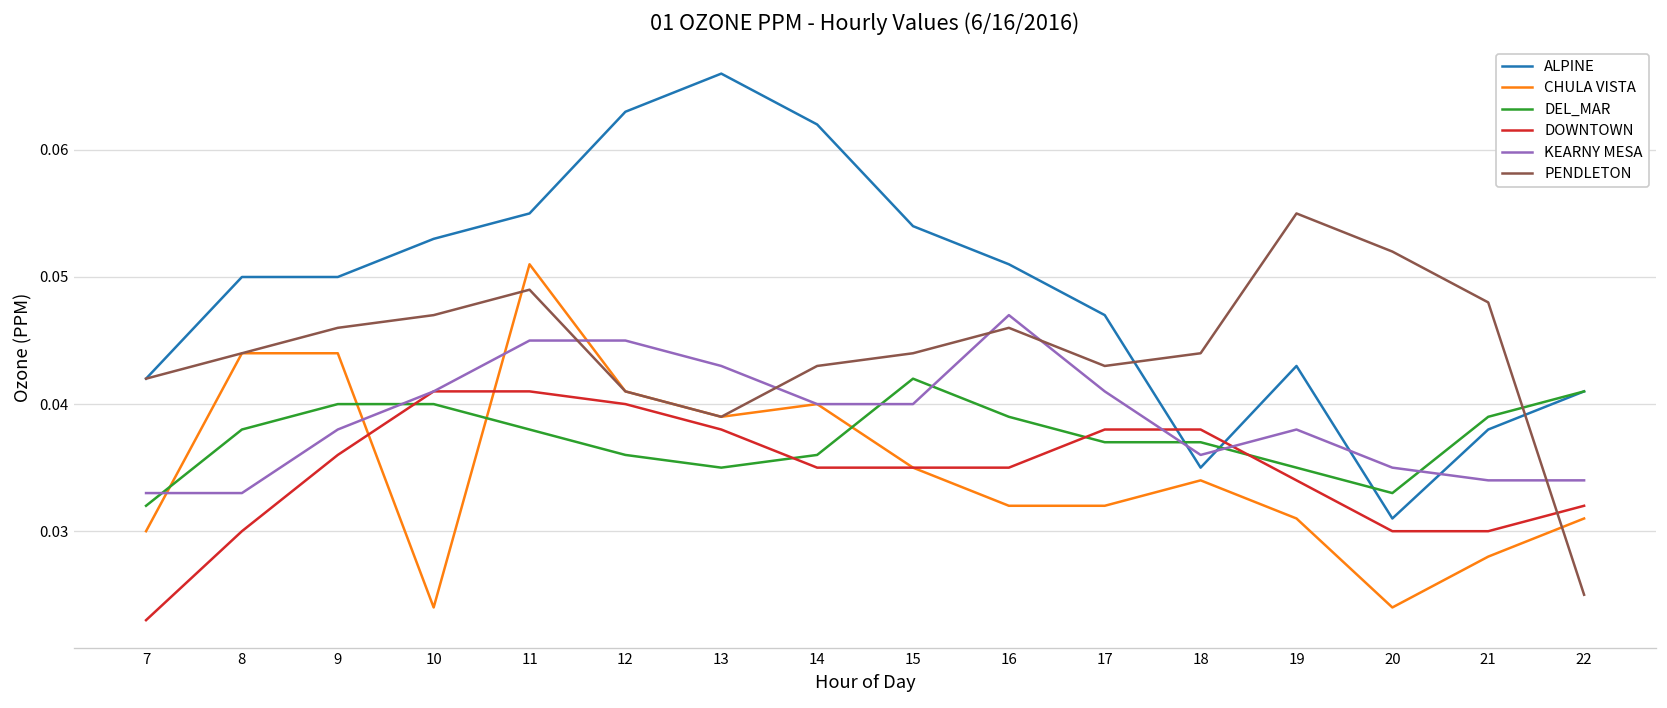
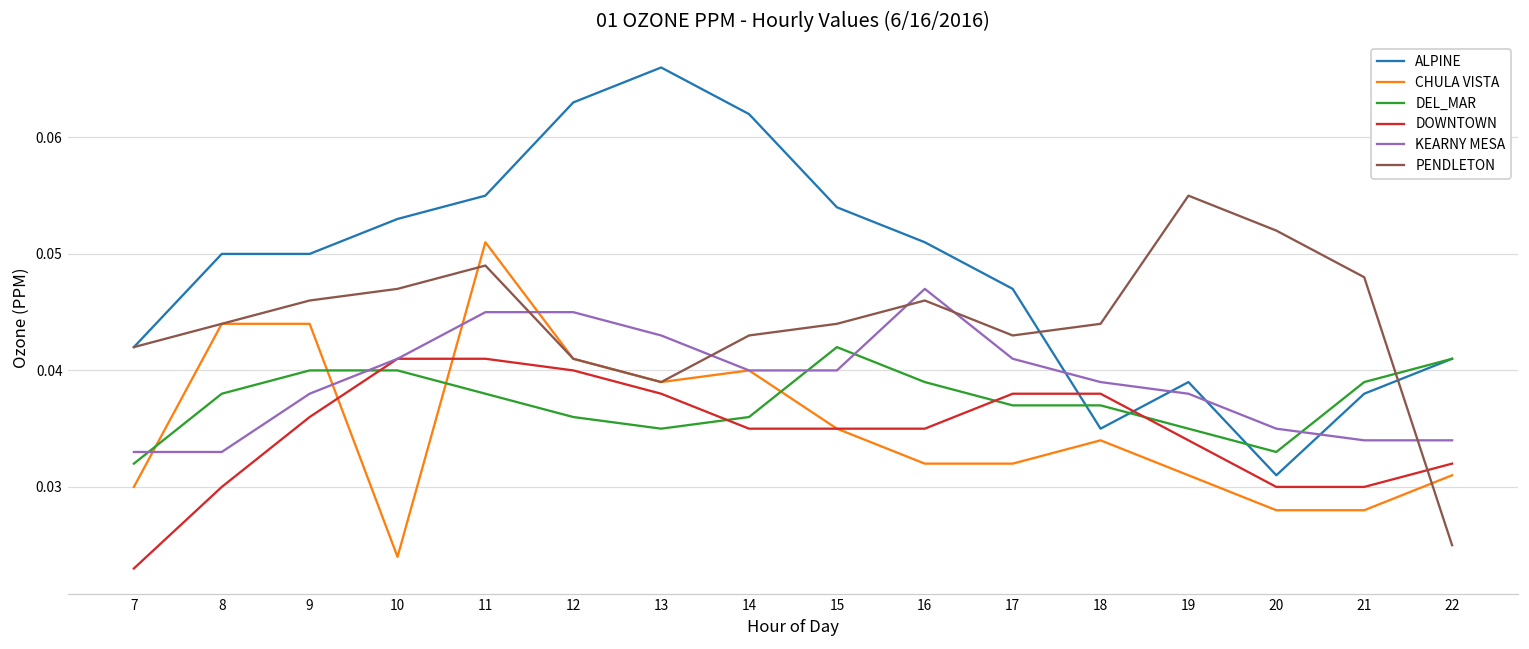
KEARNY MESA, 18: 0.036 -> 0.039
ALPINE, 19: 0.043 -> 0.039
CHULA VISTA, 20: 0.024 -> 0.028
